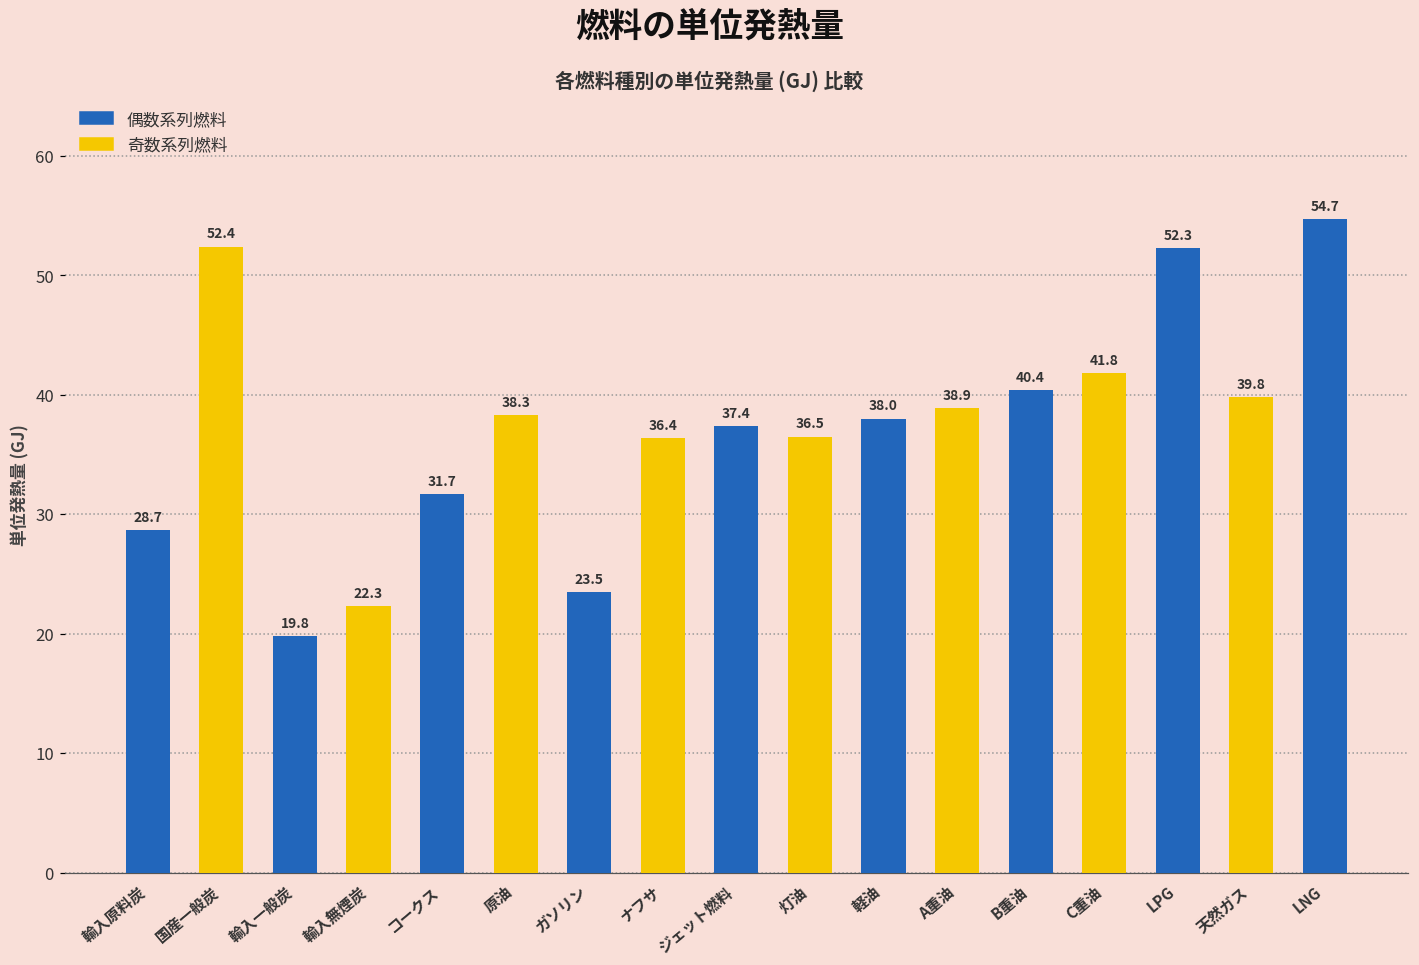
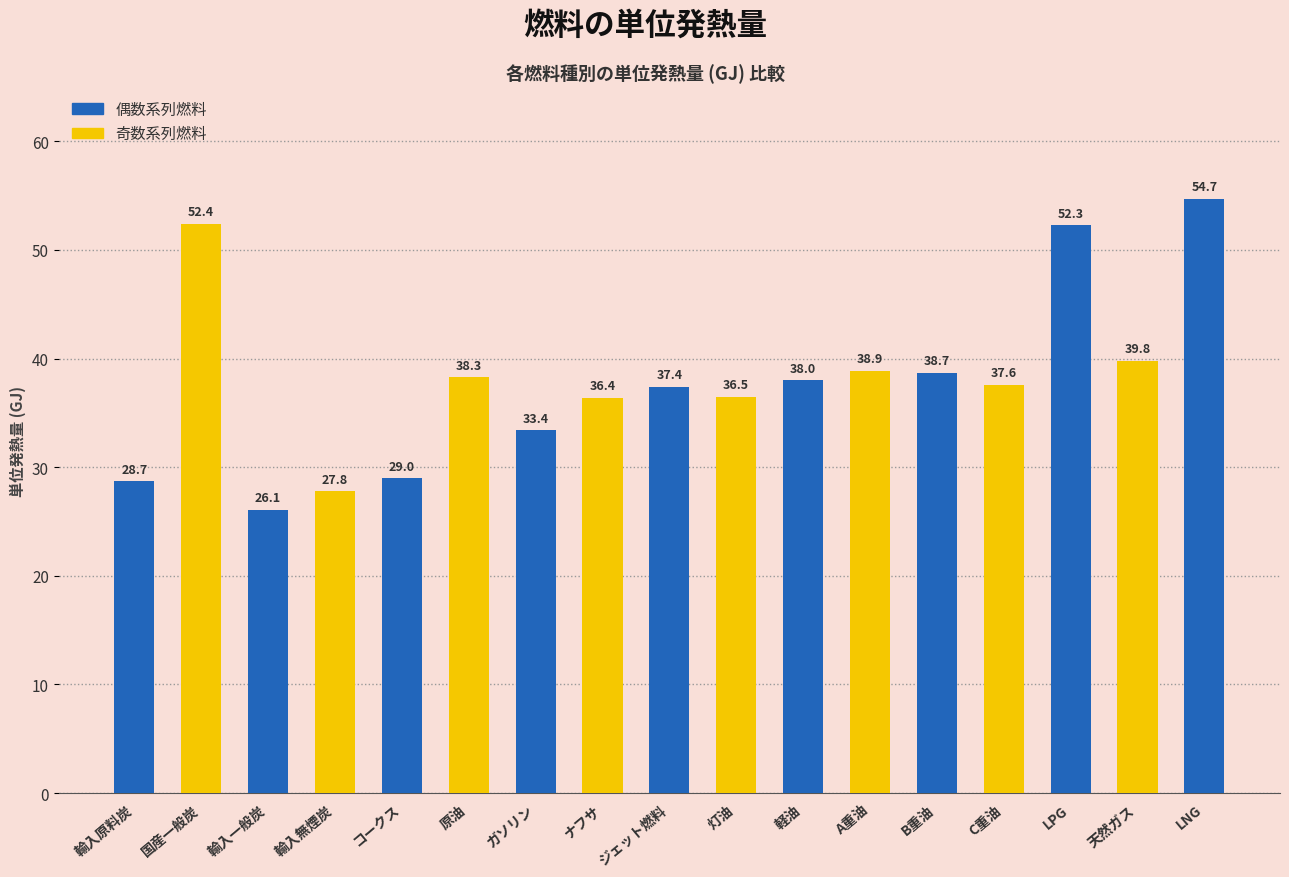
輸入一般炭: 19.8 -> 26.1
輸入無煙炭: 22.3 -> 27.8
コークス: 31.7 -> 29.0
ガソリン: 23.5 -> 33.4
B重油: 40.4 -> 38.7
C重油: 41.8 -> 37.6
